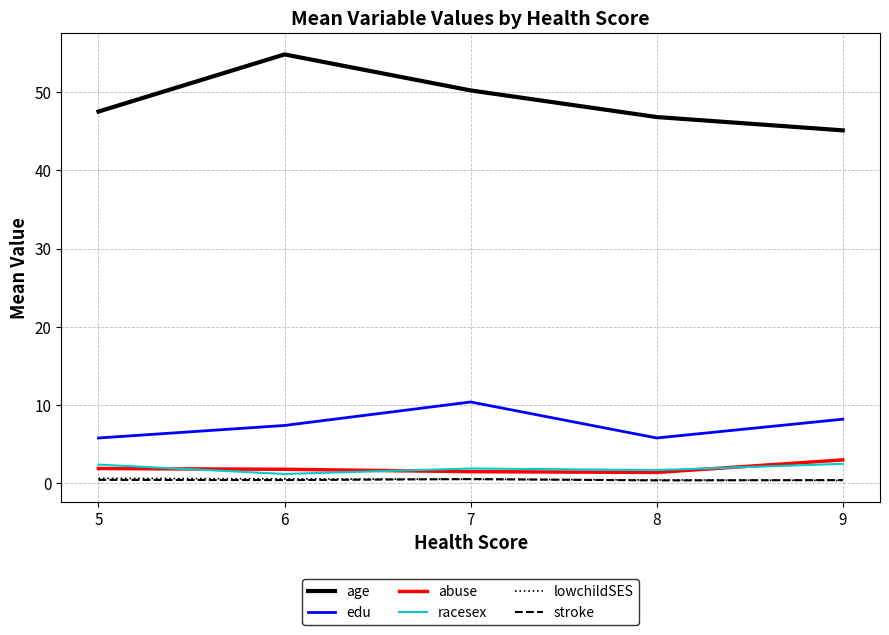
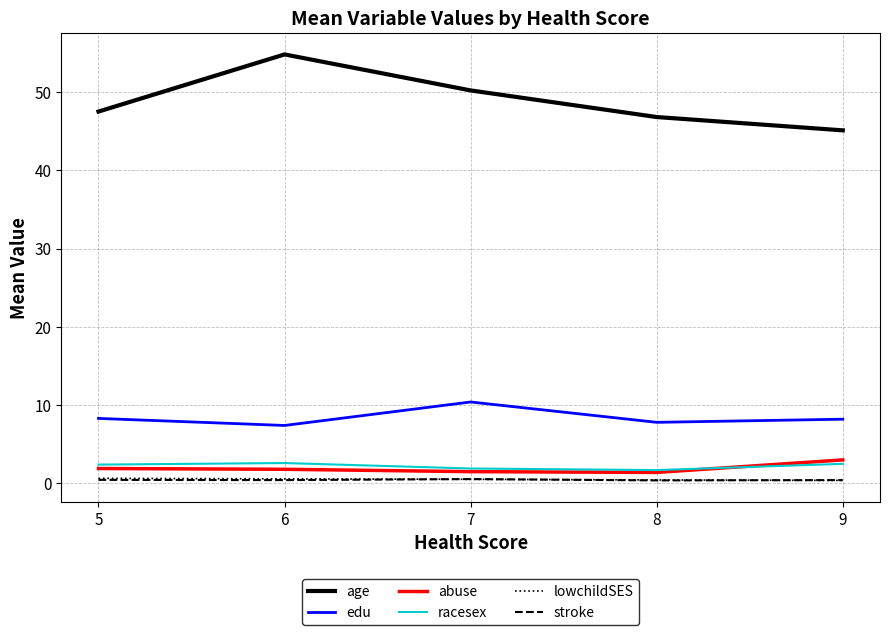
edu, 5: 6 -> 8
racesex, 6: 1 -> 3
edu, 8: 6 -> 8
